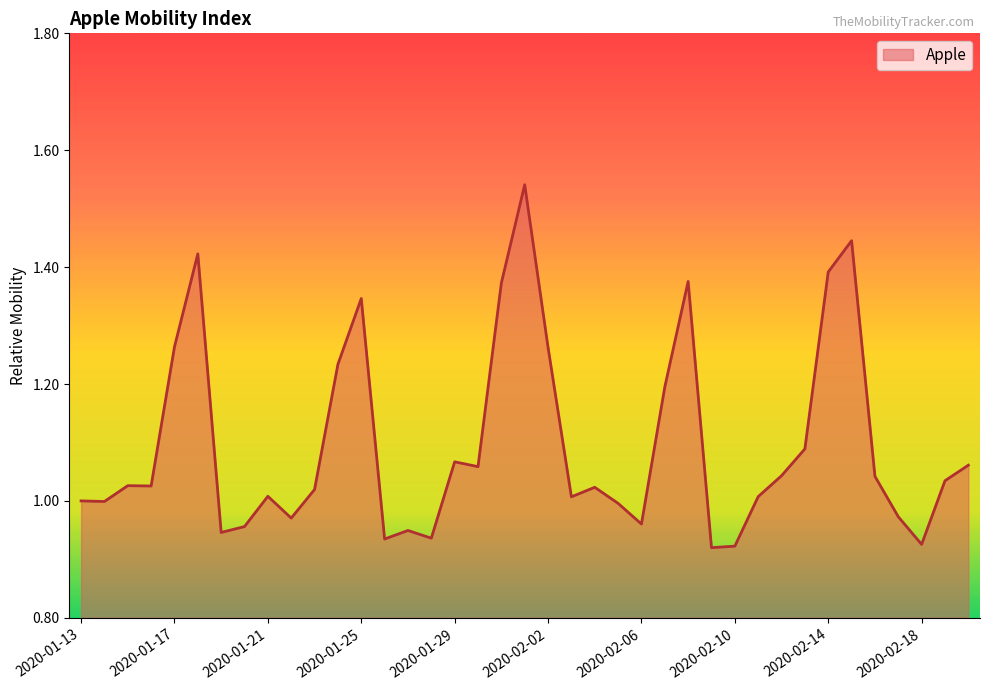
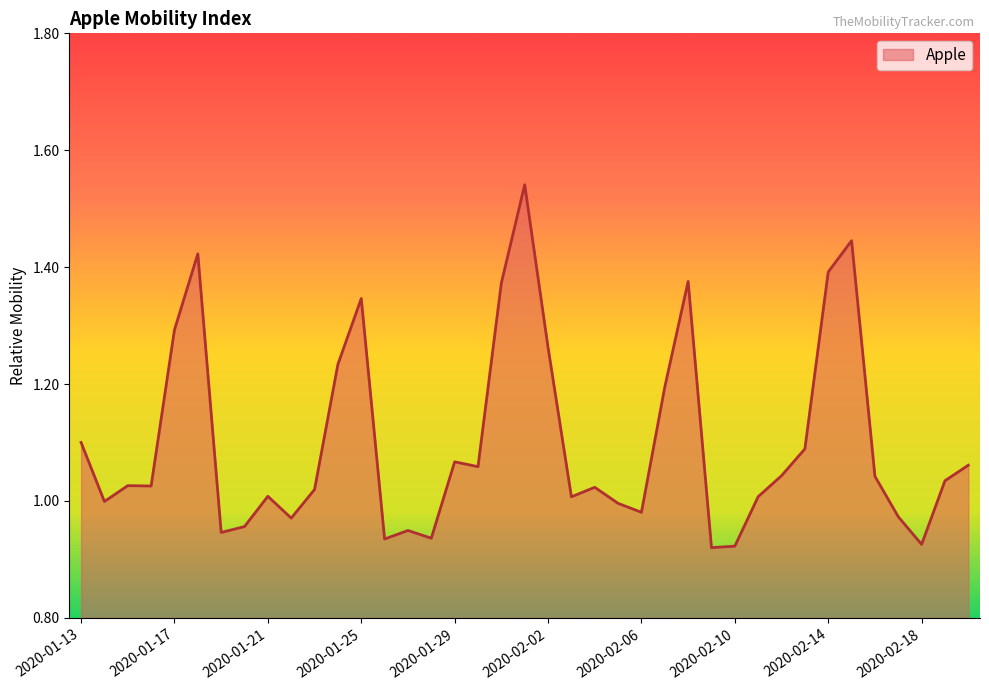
2020-01-13: 1.0 -> 1.1
2020-01-17: 1.26 -> 1.29
2020-02-06: 0.96 -> 0.98
